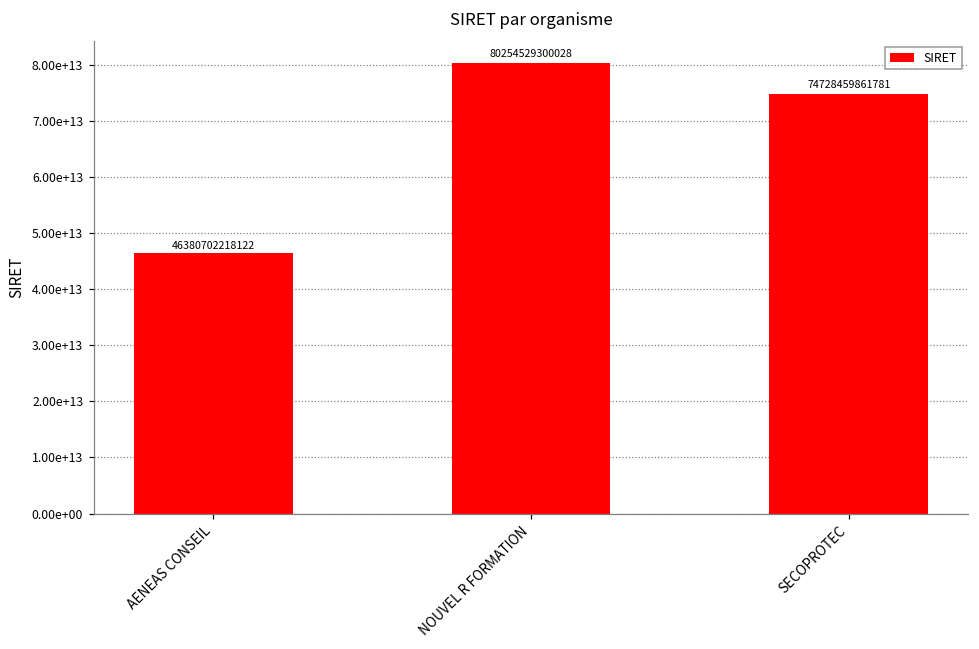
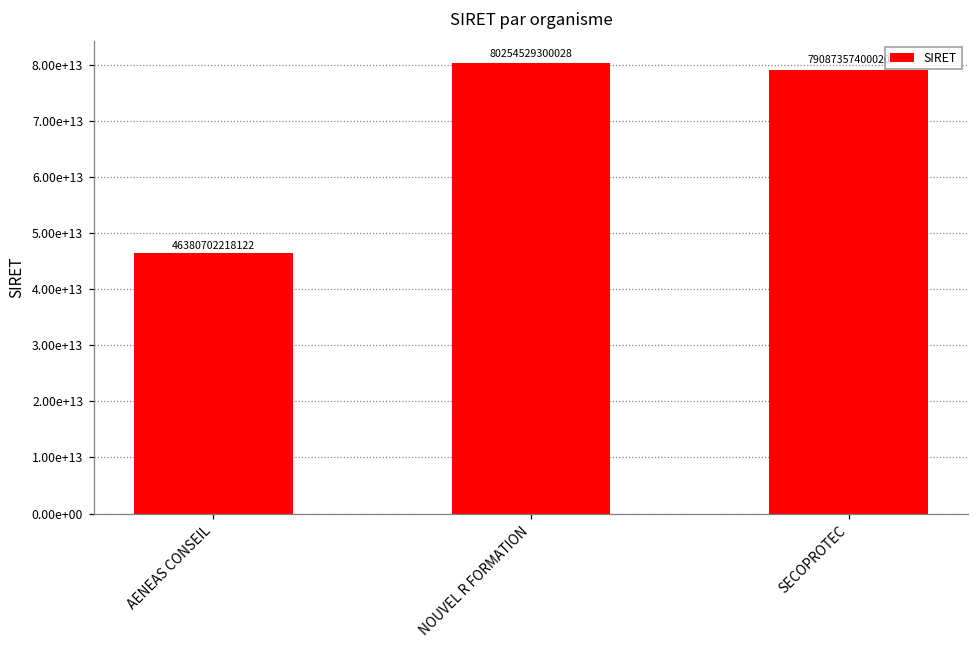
SECOPROTEC: 74728459861781 -> 79087357400020
